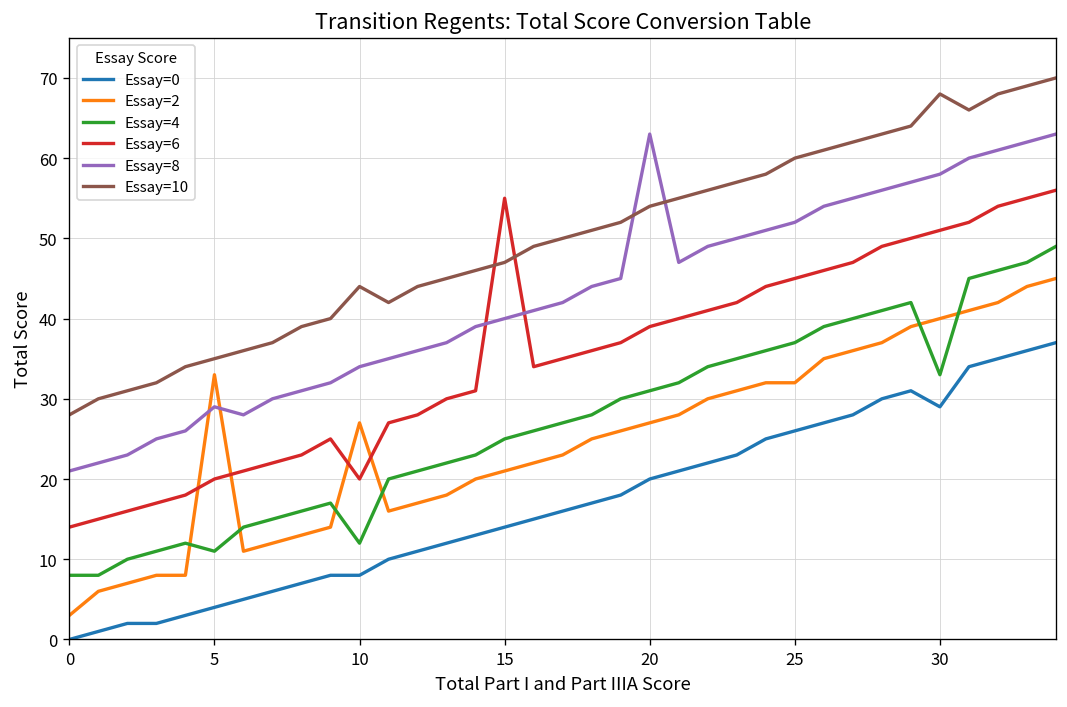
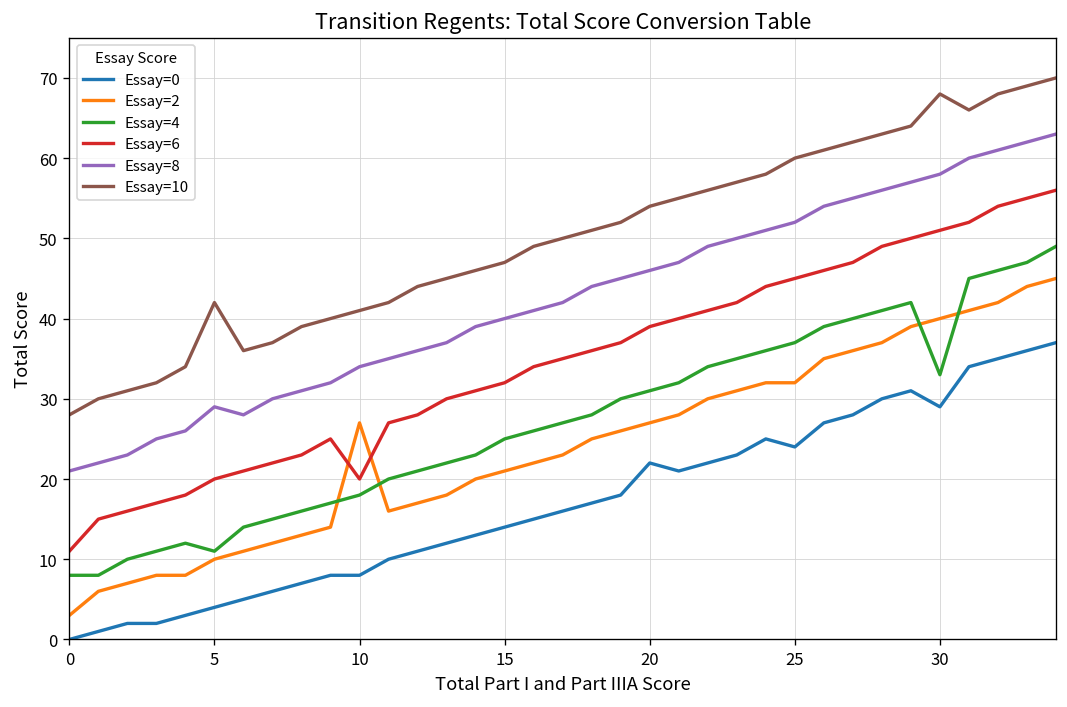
Essay=6, 0: 14 -> 11
Essay=2, 5: 33 -> 10
Essay=10, 5: 35 -> 42
Essay=4, 10: 12 -> 18
Essay=10, 10: 44 -> 41
Essay=6, 15: 55 -> 32
Essay=0, 20: 20 -> 22
Essay=8, 20: 63 -> 46
Essay=0, 25: 26 -> 24
